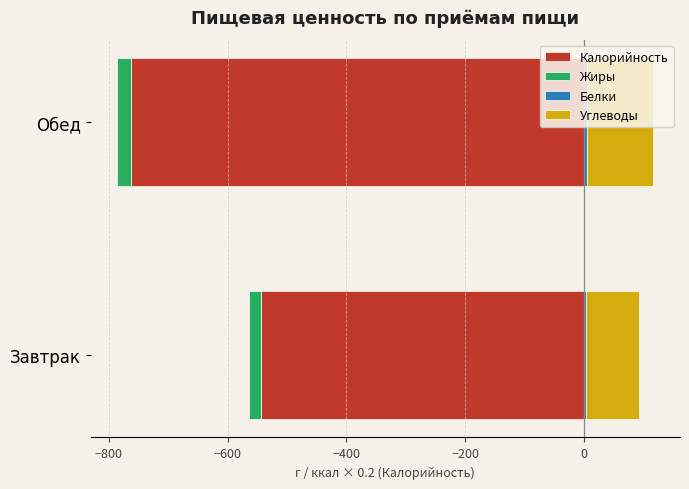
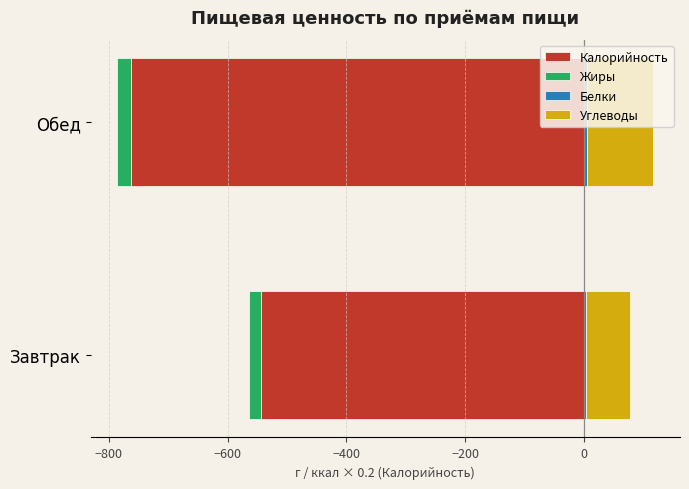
Углеводы, Завтрак: 90 -> 70
